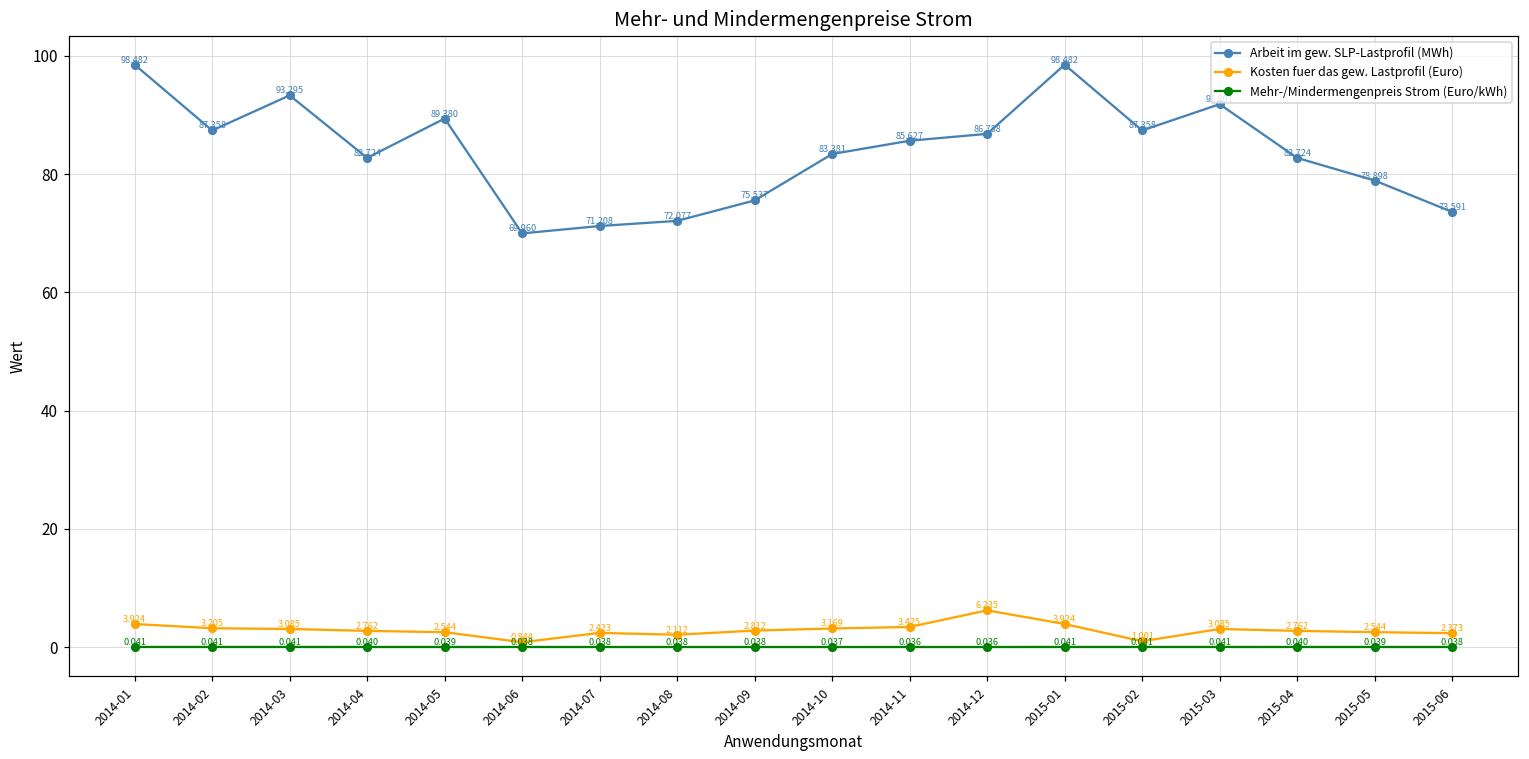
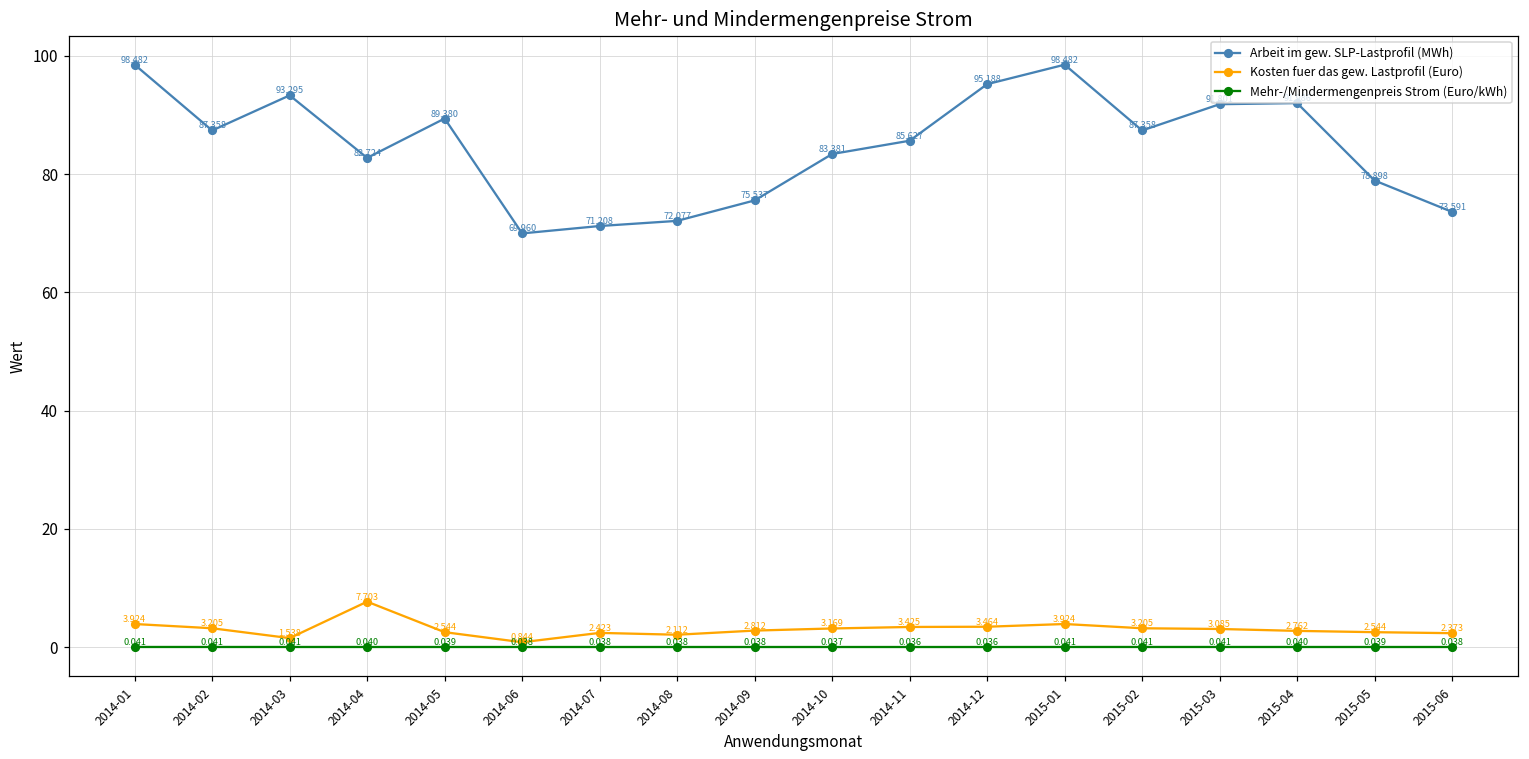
Kosten fuer das gew. Lastprofil (Euro), 2014-03: 3.085 -> 1.538
Kosten fuer das gew. Lastprofil (Euro), 2014-04: 2.762 -> 7.703
Arbeit im gew. SLP-Lastprofil (MWh), 2014-12: 86.788 -> 95.188
Kosten fuer das gew. Lastprofil (Euro), 2014-12: 6.235 -> 3.464
Kosten fuer das gew. Lastprofil (Euro), 2015-02: 1.001 -> 3.205
Arbeit im gew. SLP-Lastprofil (MWh), 2015-04: 83 -> 92
